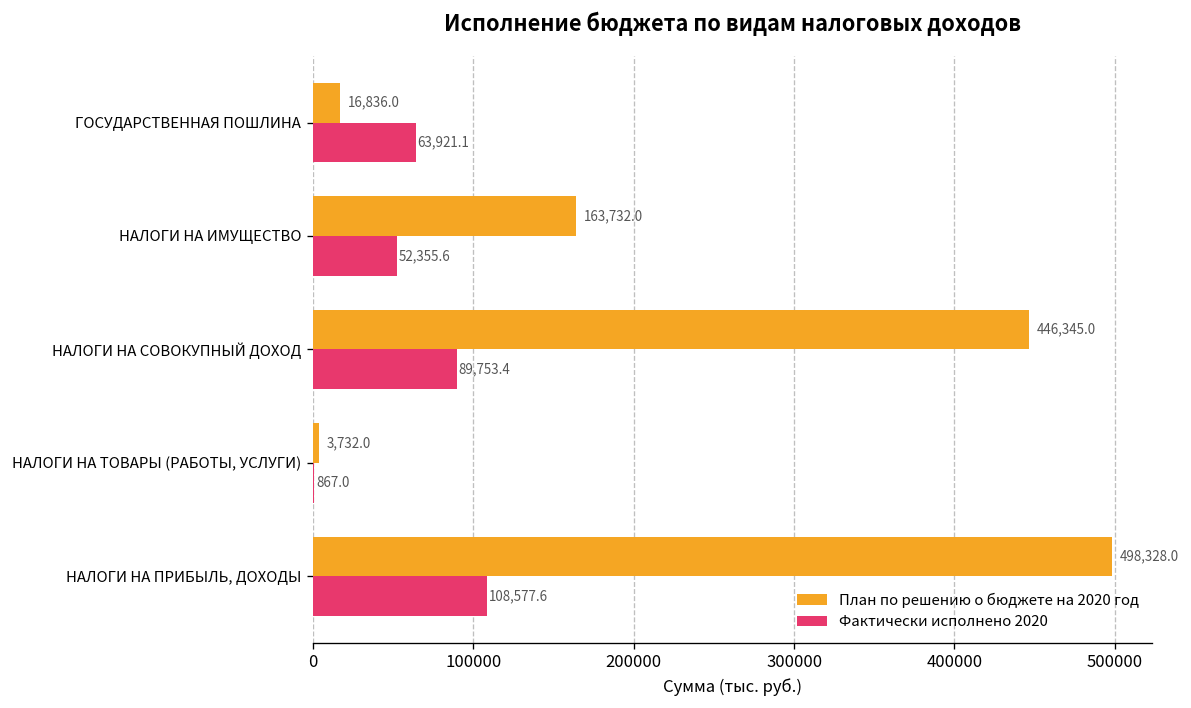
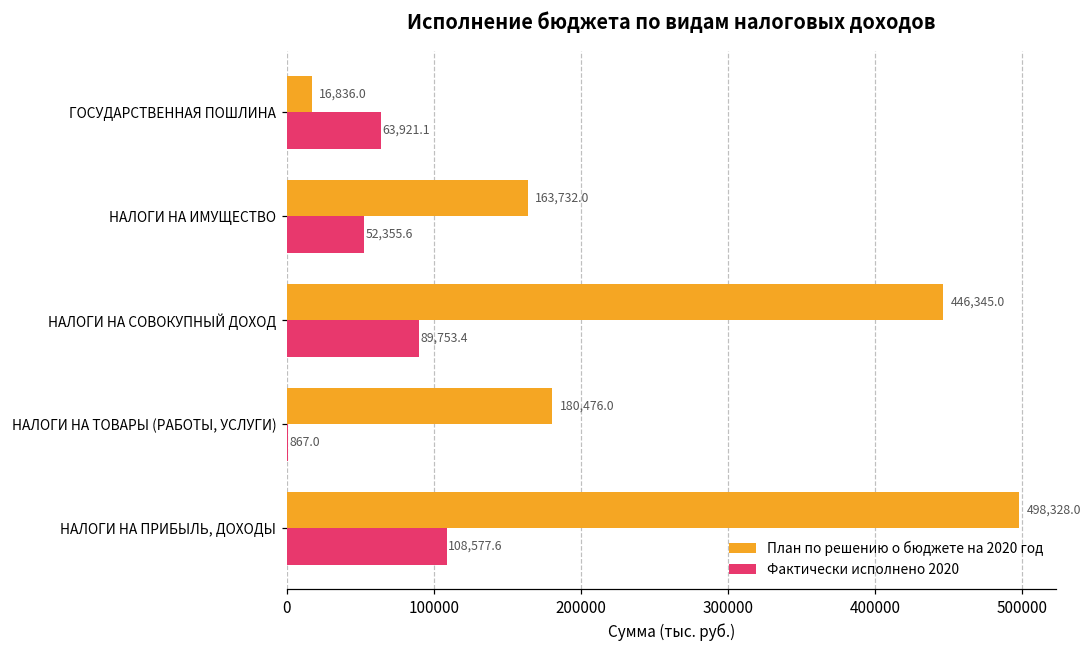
План по решению о бюджете на 2020 год, НАЛОГИ НА ТОВАРЫ (РАБОТЫ, УСЛУГИ): 3,732.0 -> 180,476.0
